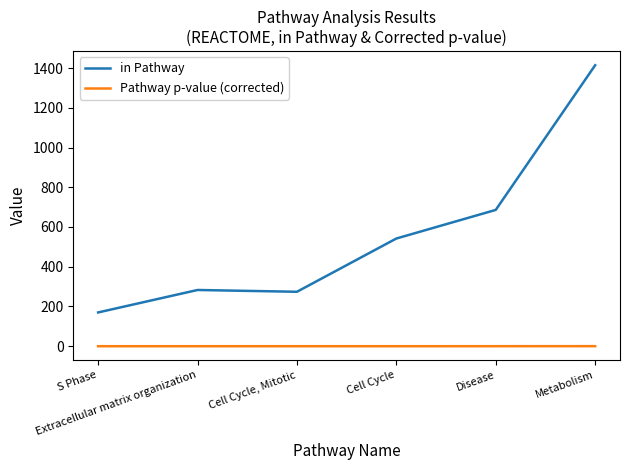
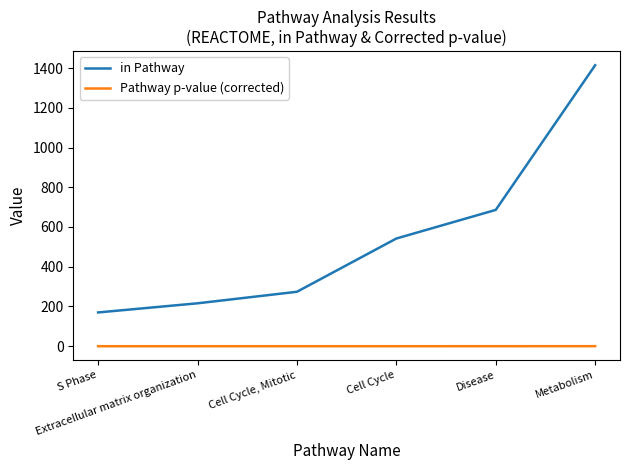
in Pathway, Extracellular matrix organization: 280 -> 220
